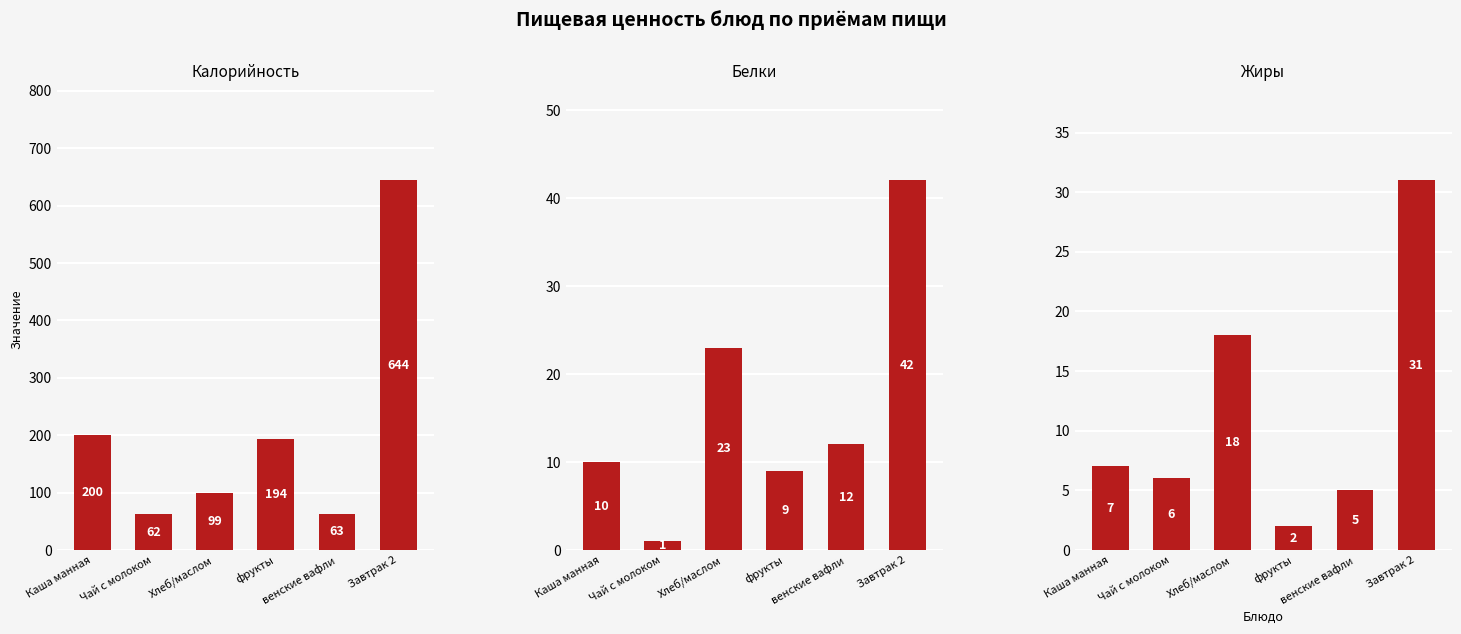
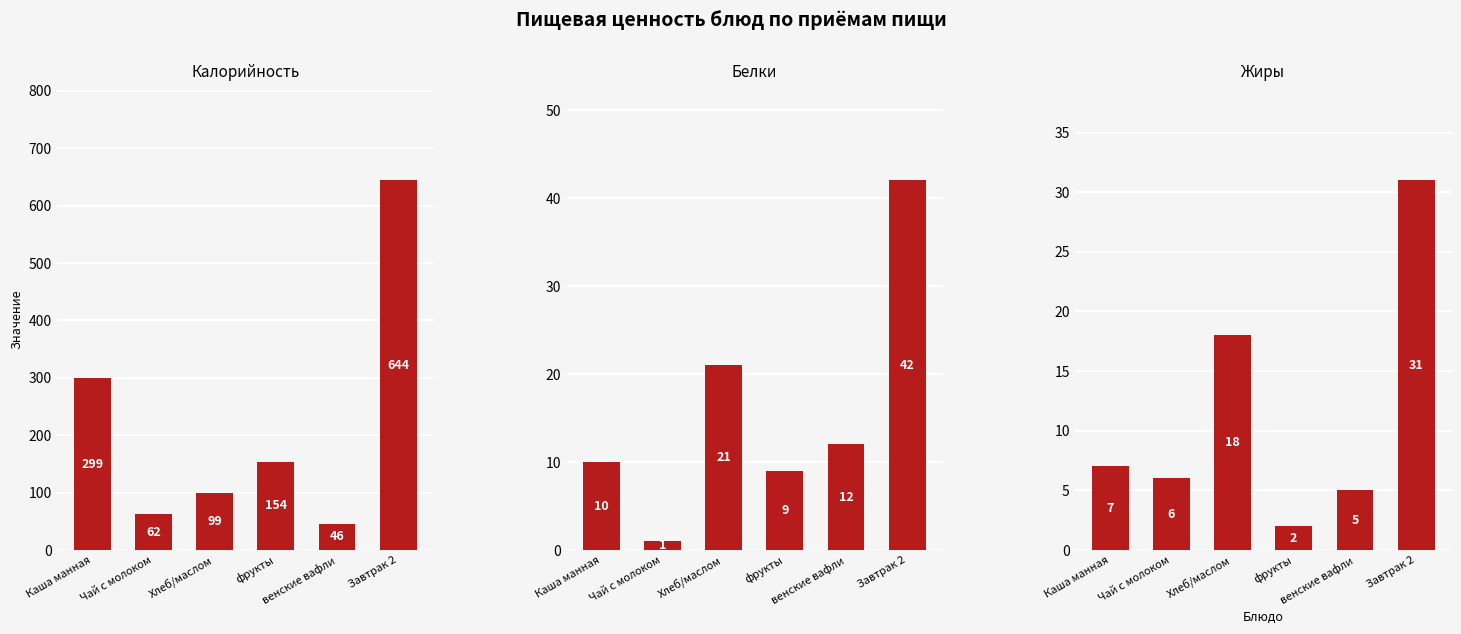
Калорийность, Каша манная: 200 -> 299
Калорийность, фрукты: 194 -> 154
Калорийность, венские вафли: 63 -> 46
Белки, Хлеб/маслом: 23 -> 21
